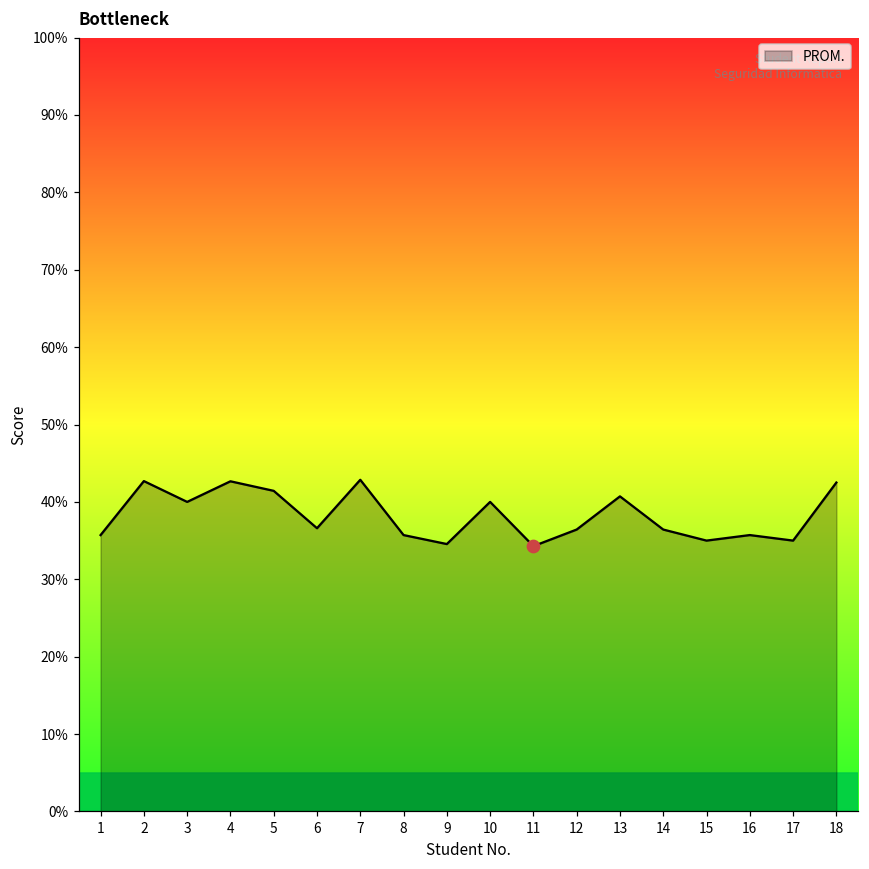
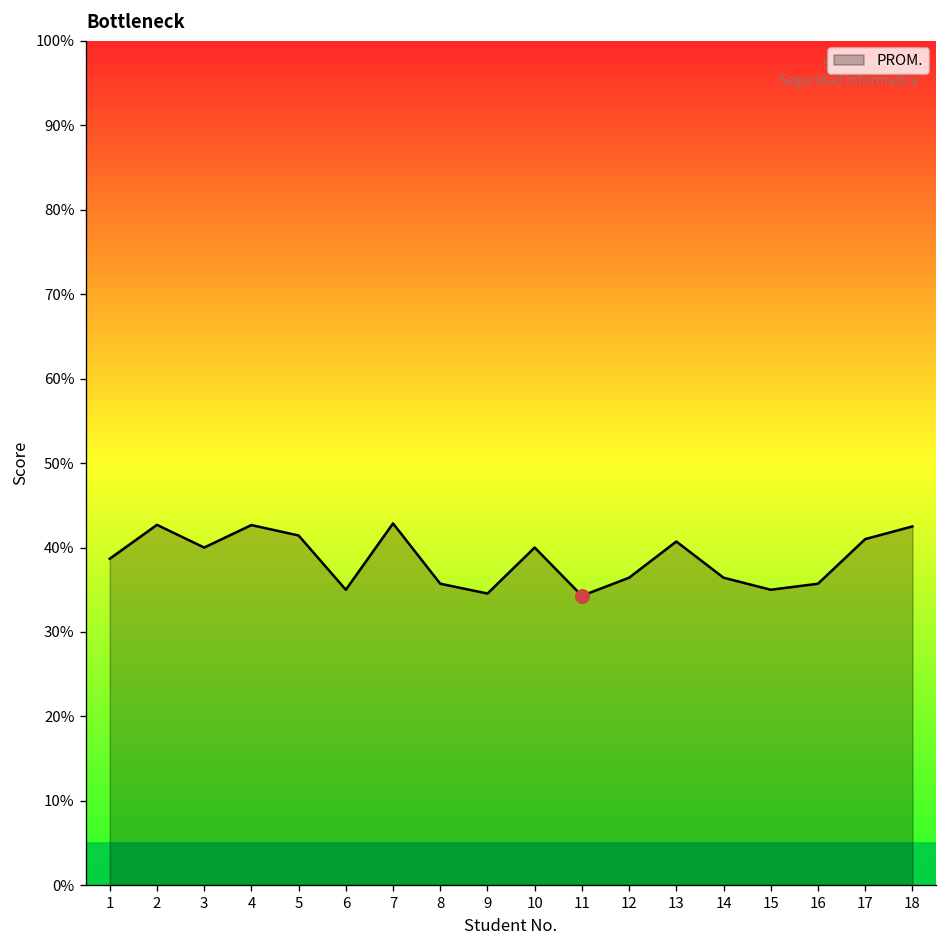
PROM., 1: 36% -> 39%
PROM., 6: 37% -> 35%
PROM., 17: 35% -> 41%
